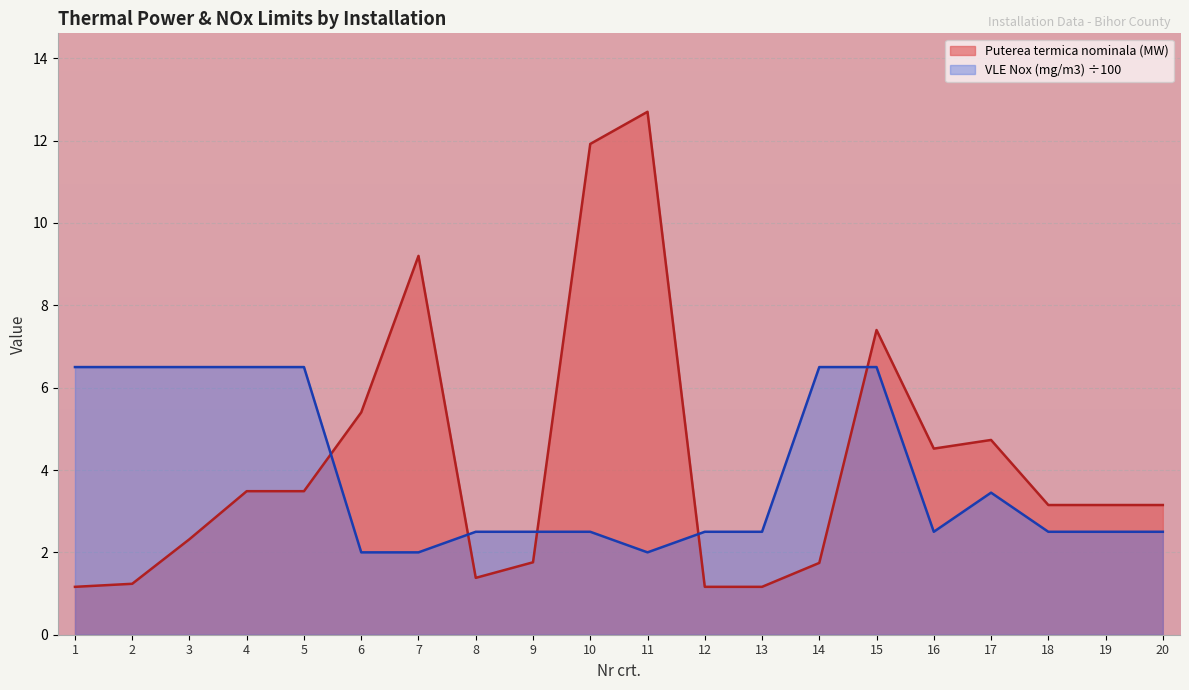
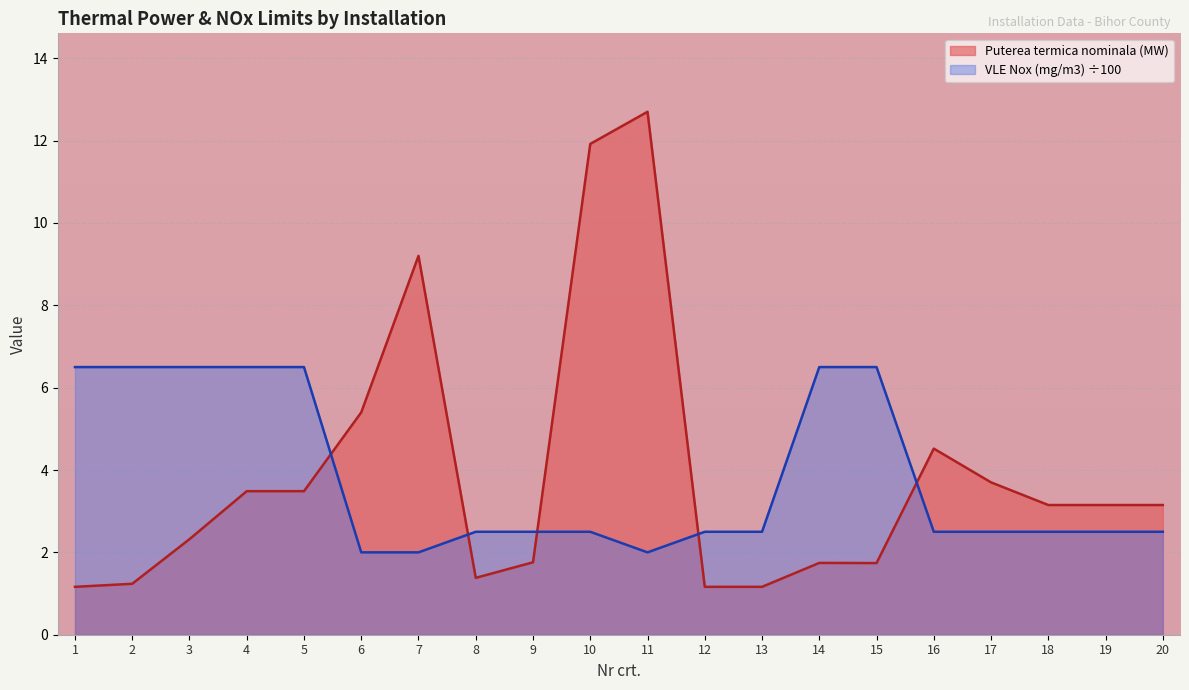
Puterea termica nominala (MW), 15: 7.4 -> 1.7
Puterea termica nominala (MW), 17: 4.7 -> 3.7
VLE Nox (mg/m3) ÷100, 17: 3.5 -> 2.5
